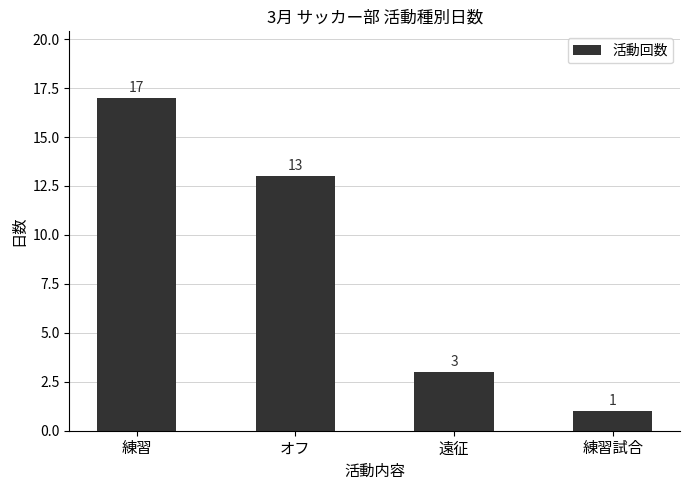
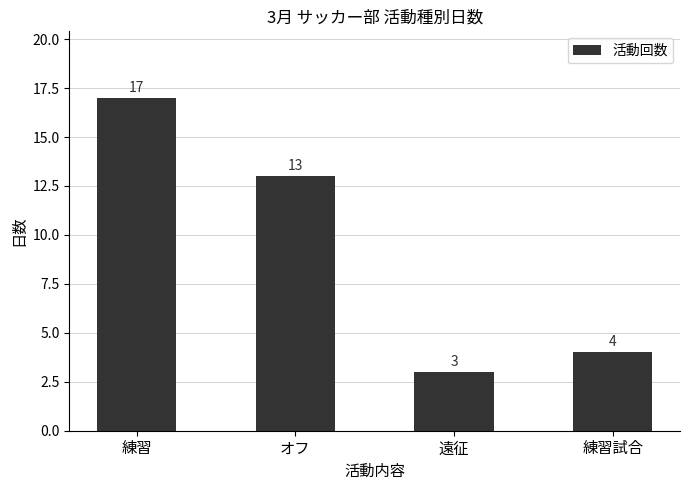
練習試合: 1 -> 4
